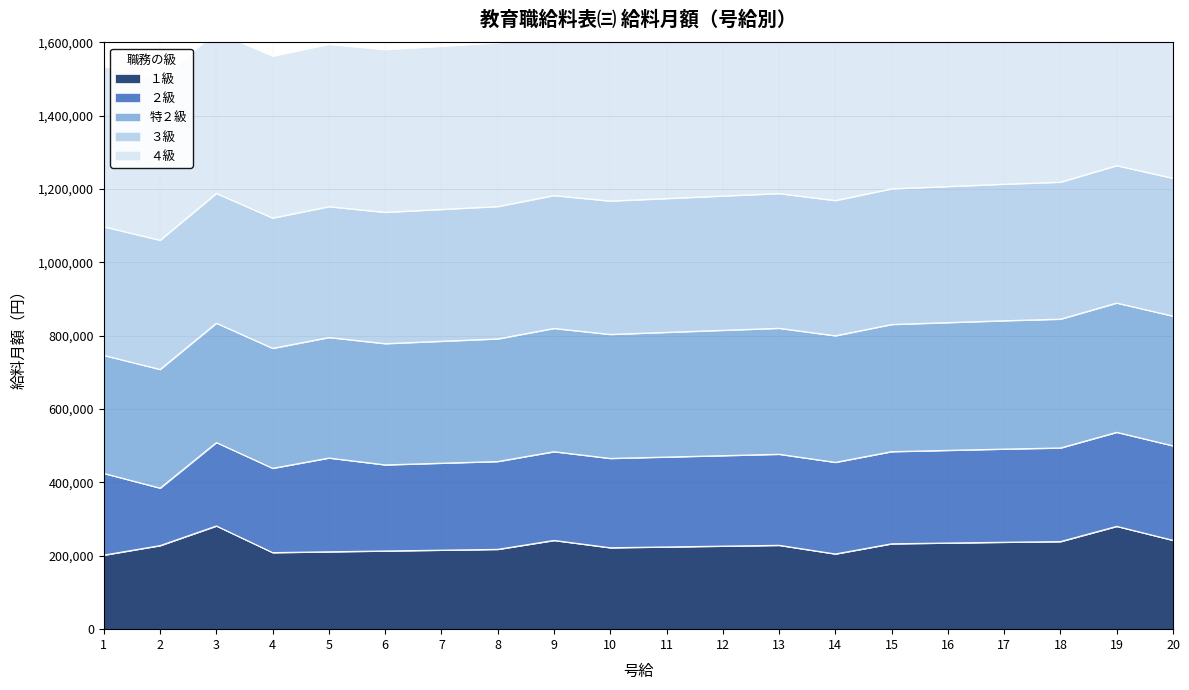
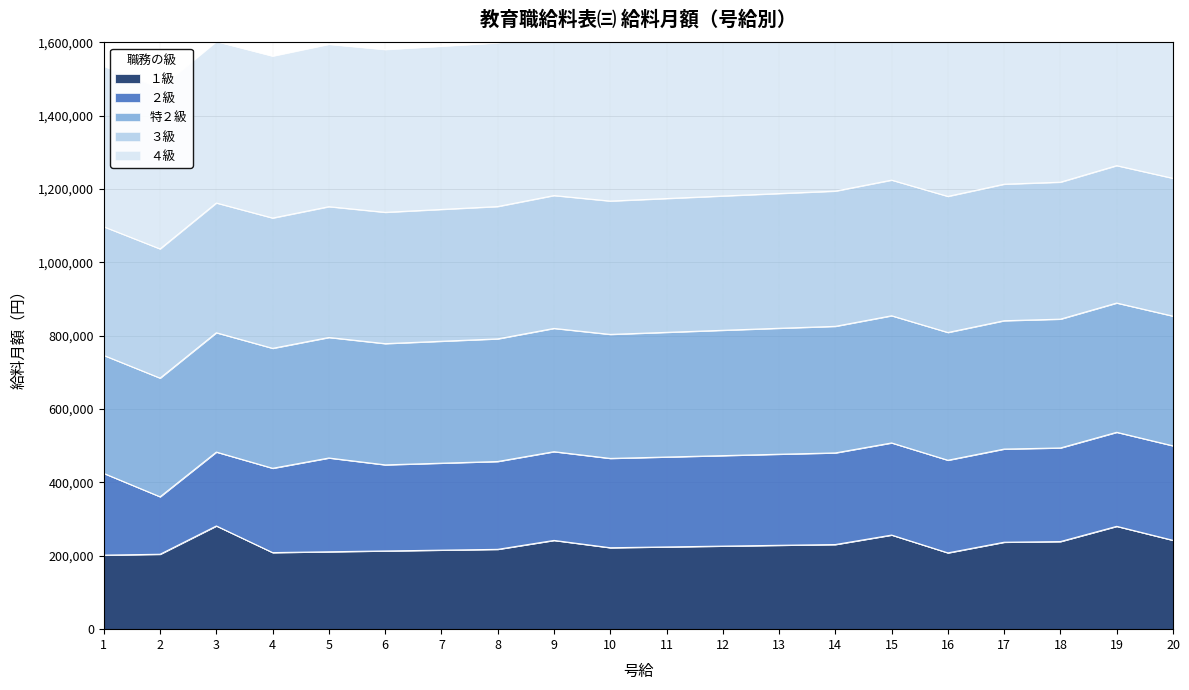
１級, 2: 230,000 -> 200,000
２級, 3: 230,000 -> 200,000
１級, 14: 200,000 -> 230,000
１級, 15: 230,000 -> 260,000
１級, 16: 230,000 -> 210,000
